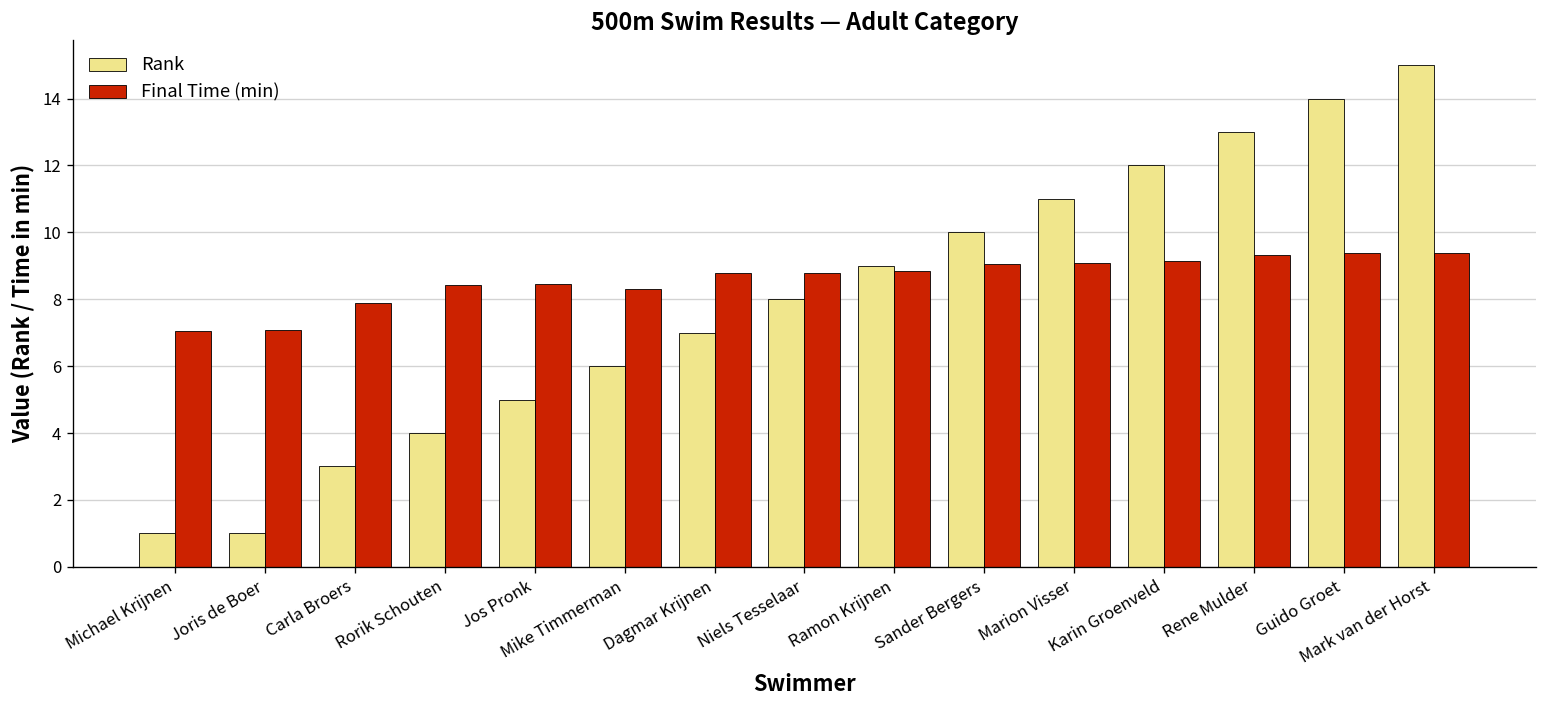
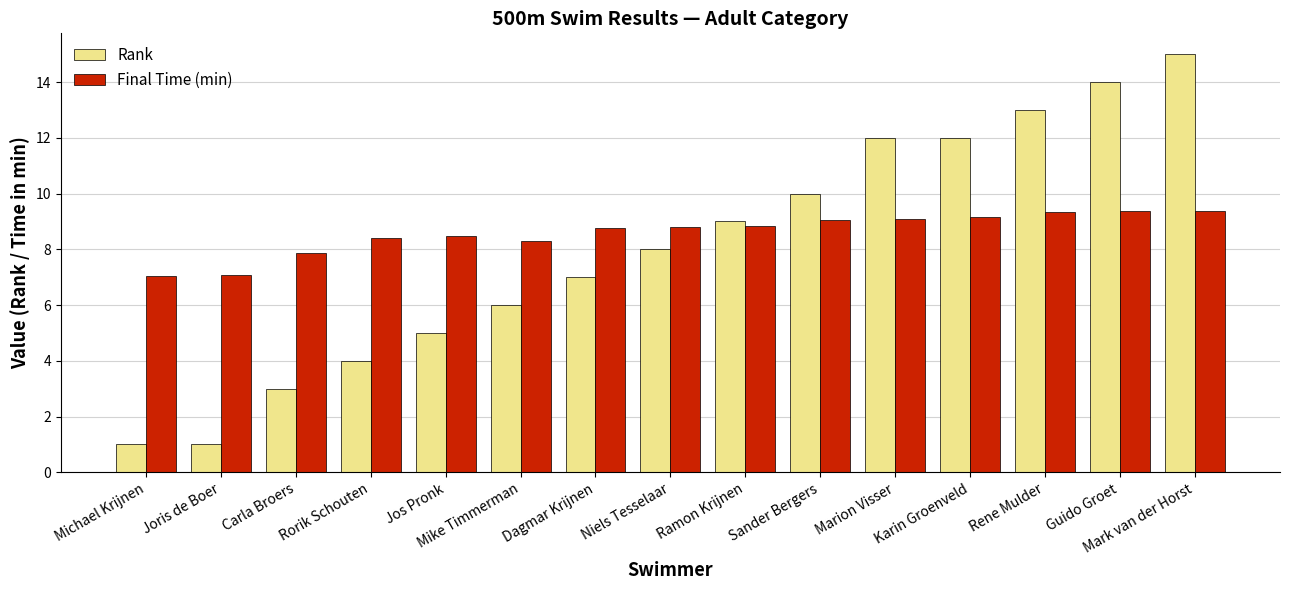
Rank, Marion Visser: 11 -> 12
